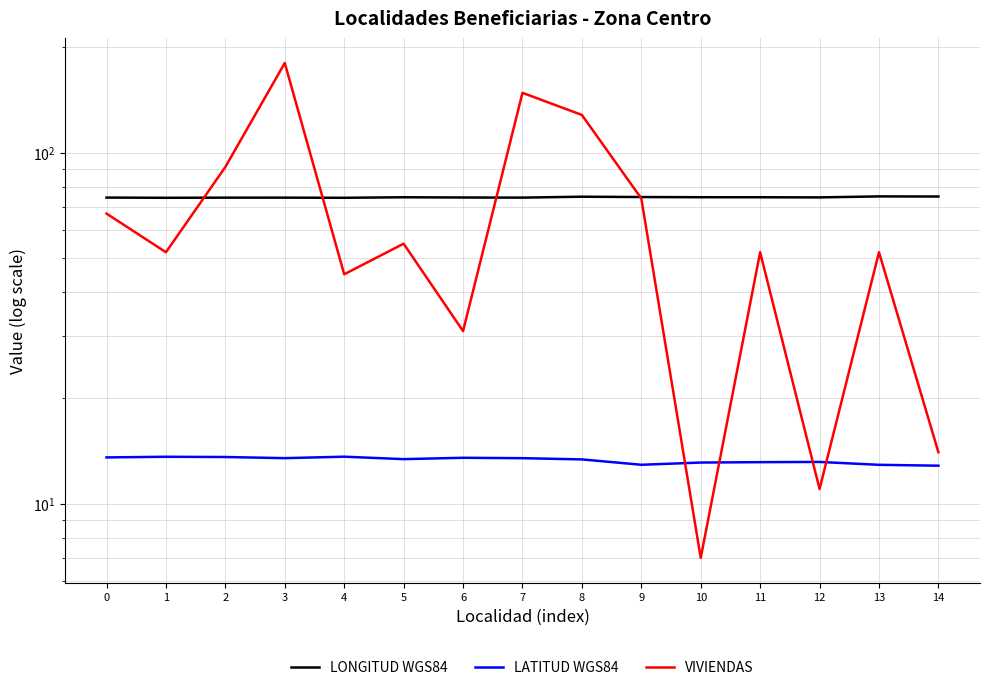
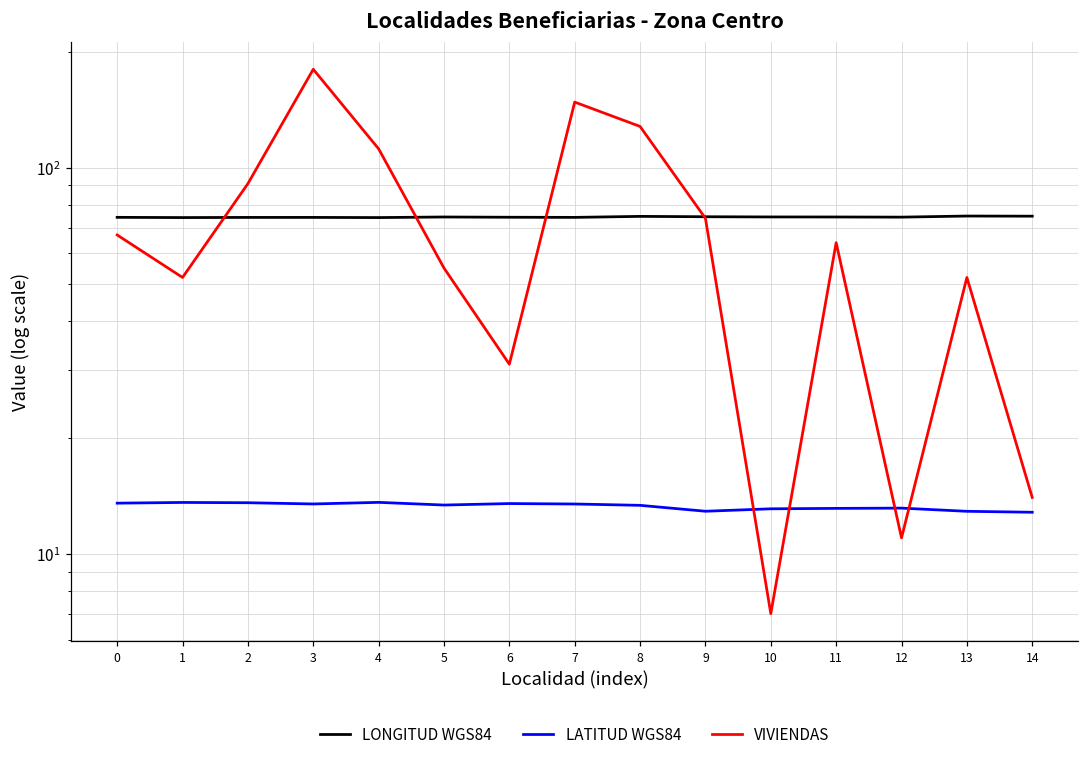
VIVIENDAS, 4: 45 -> 112
VIVIENDAS, 11: 52 -> 64
